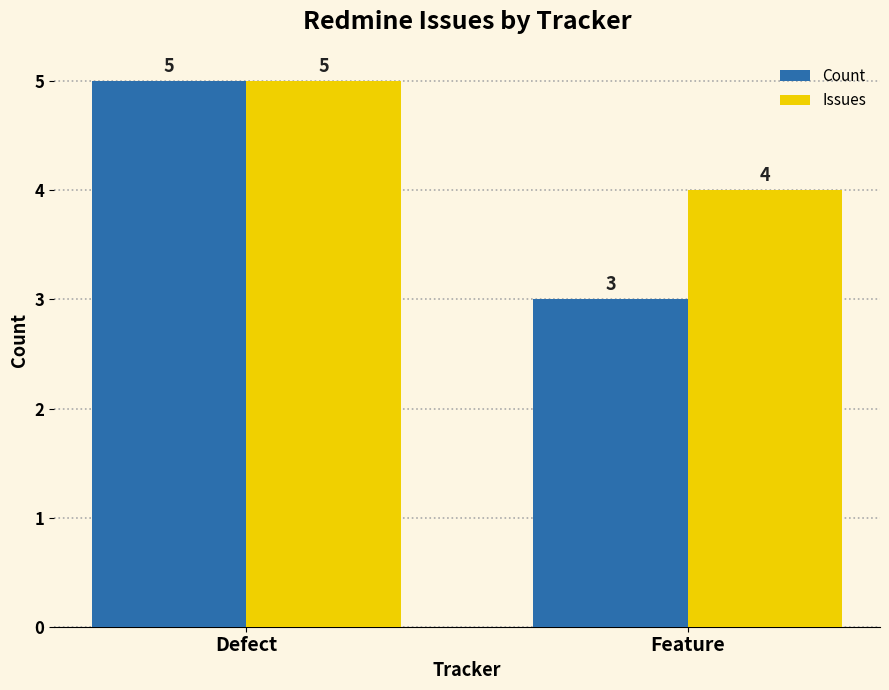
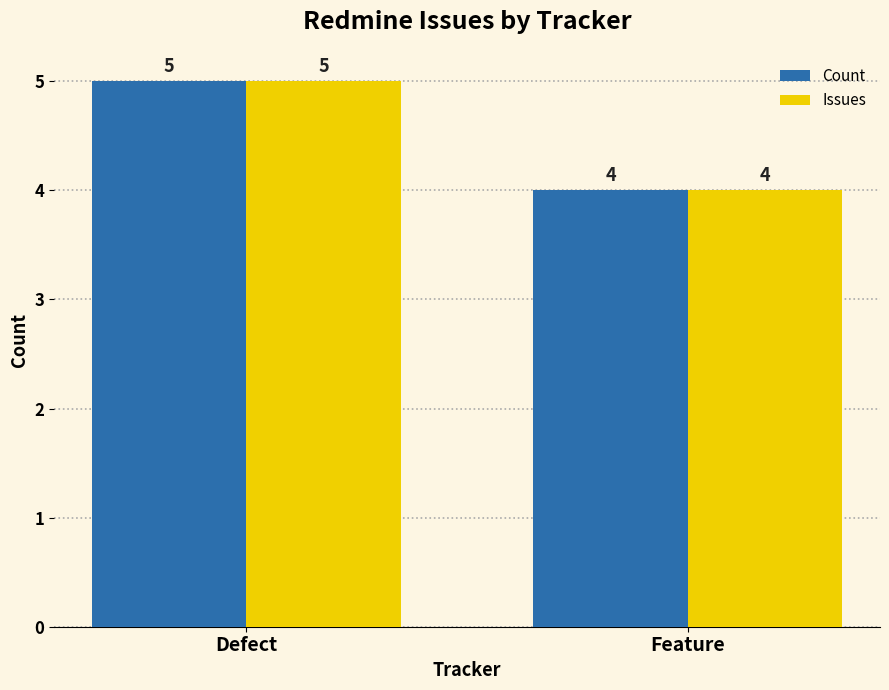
Count, Feature: 3 -> 4
